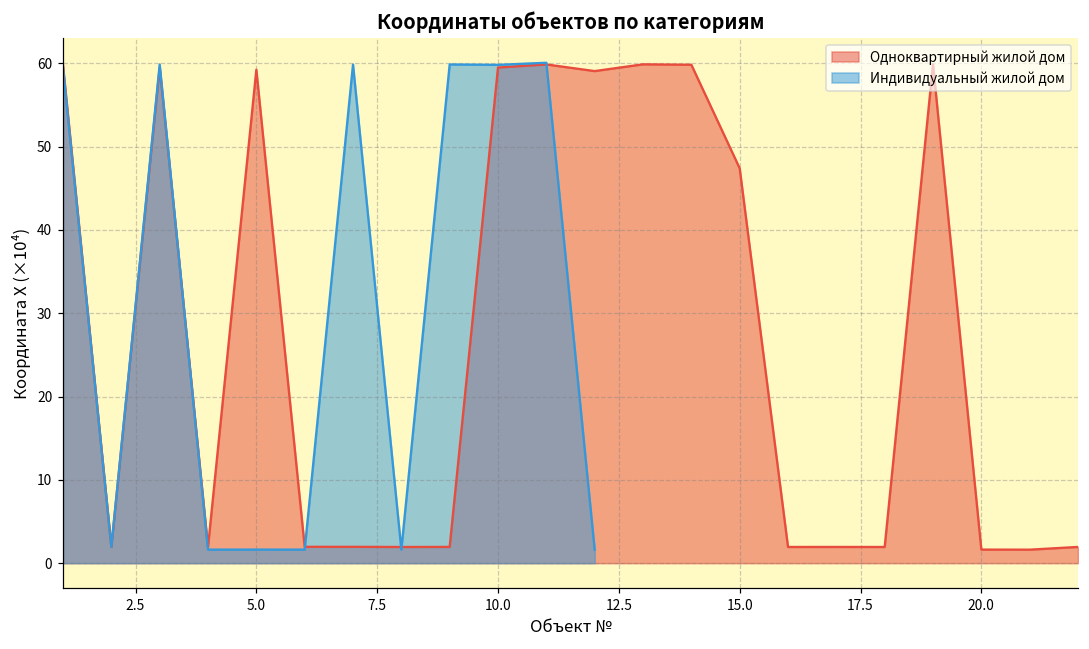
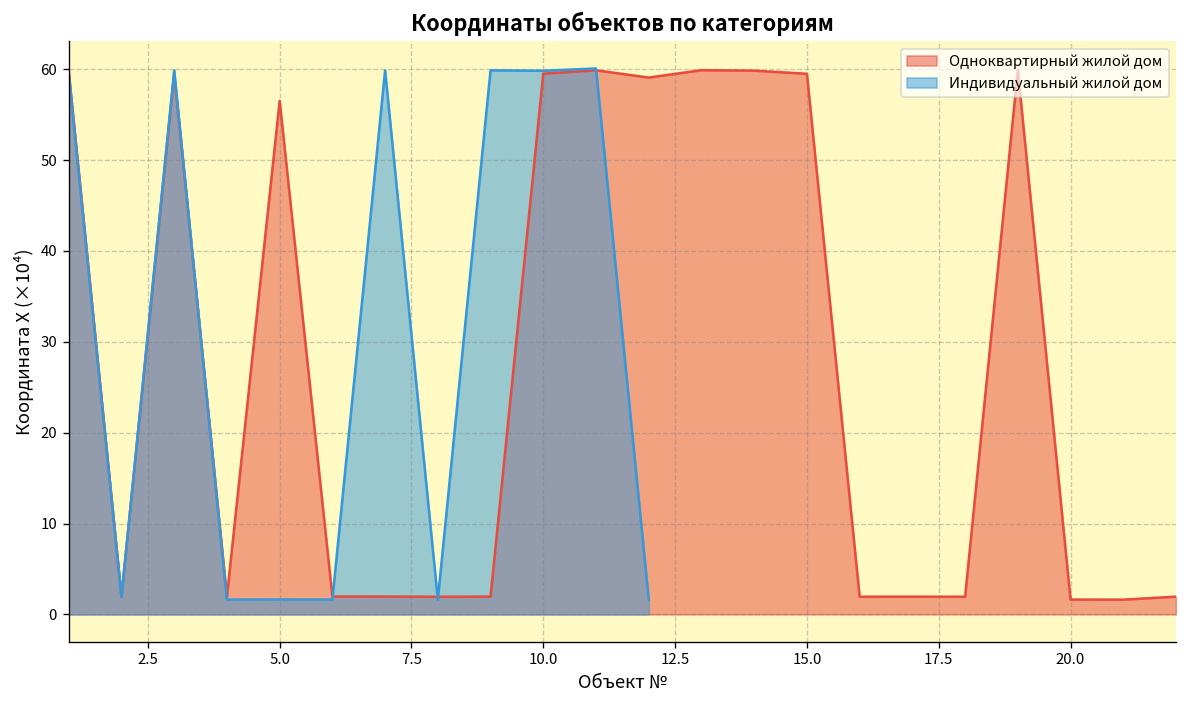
Одноквартирный жилой дом, 5.0: 59 -> 57
Одноквартирный жилой дом, 15.0: 47 -> 59
